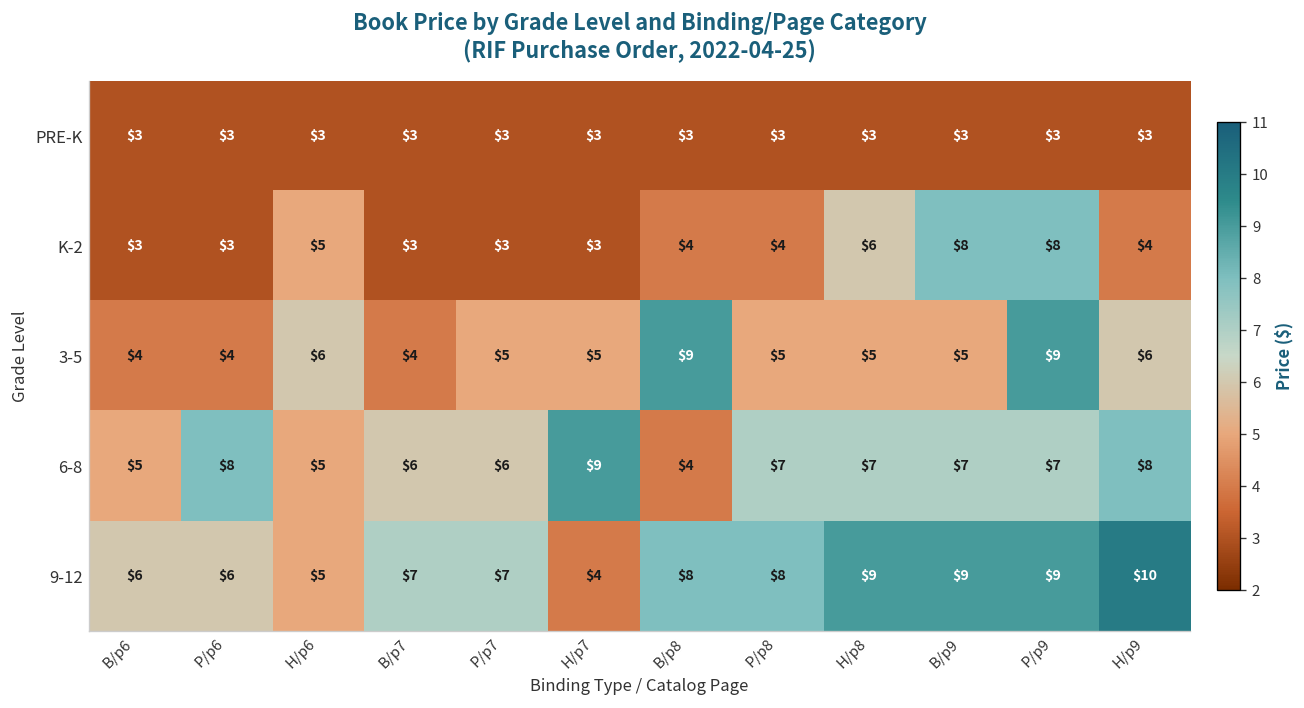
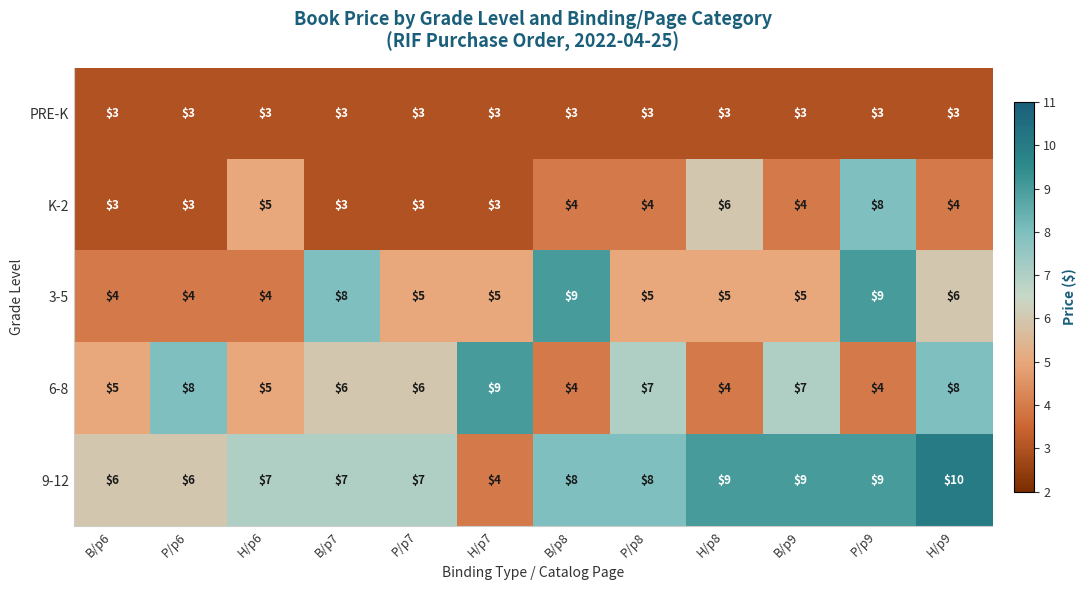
K-2, B/p9: $8 -> $4
3-5, H/p6: $6 -> $4
3-5, B/p7: $4 -> $8
6-8, H/p8: $7 -> $4
6-8, P/p9: $7 -> $4
9-12, H/p6: $5 -> $7
